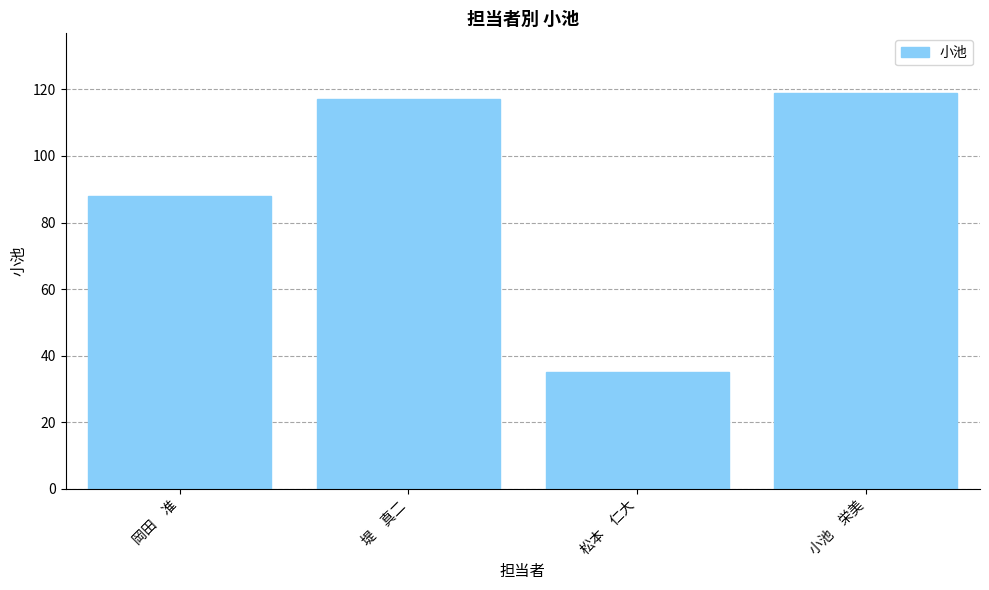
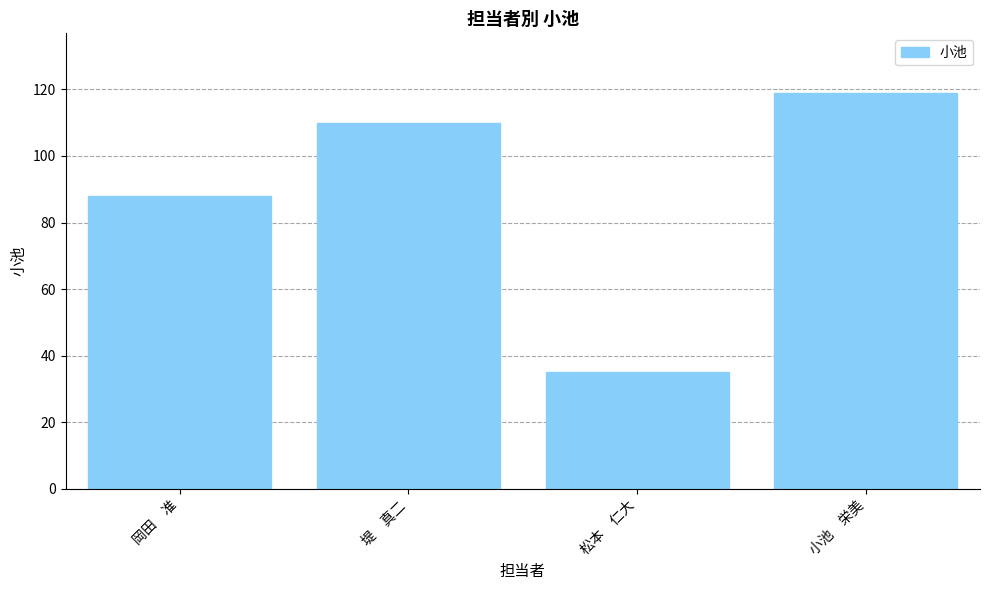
堤 真二: 117 -> 110
